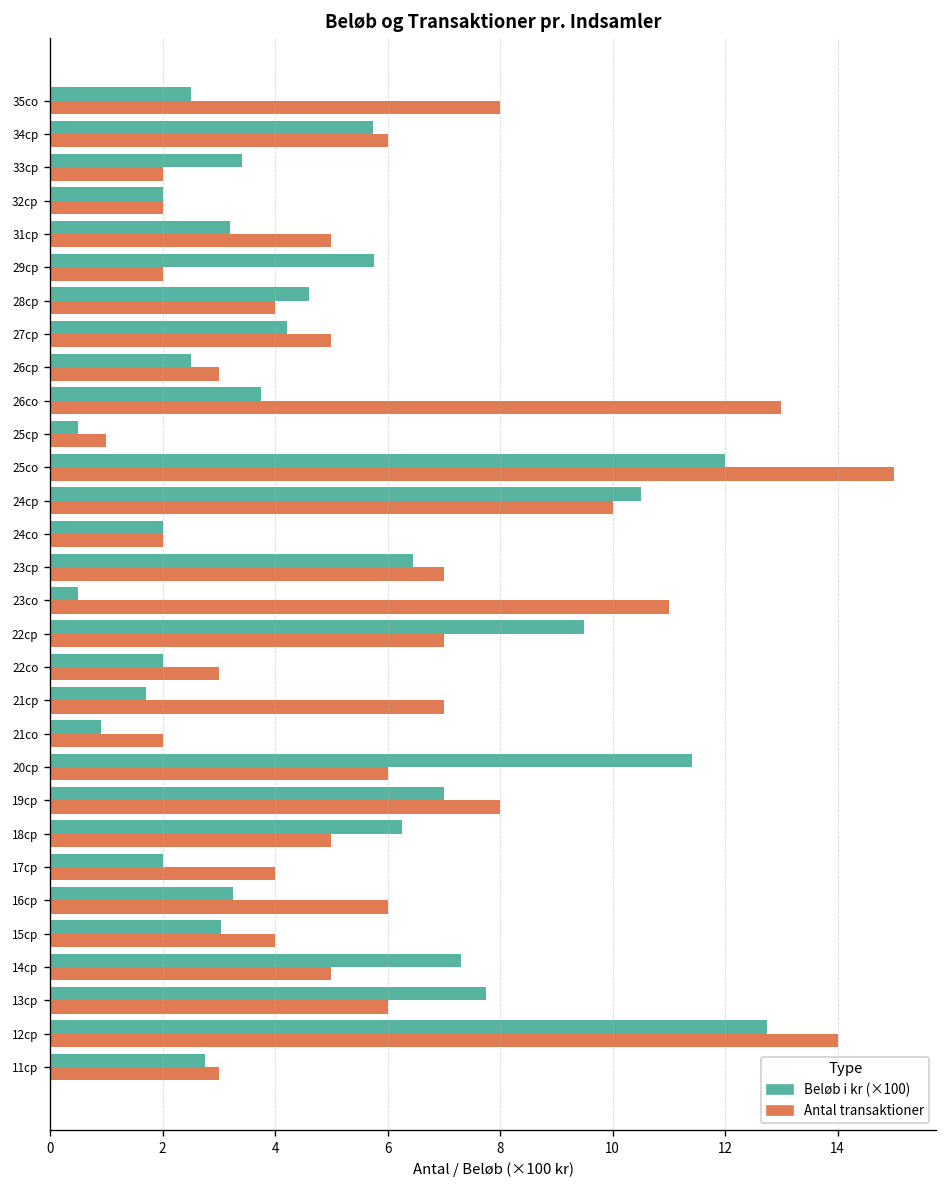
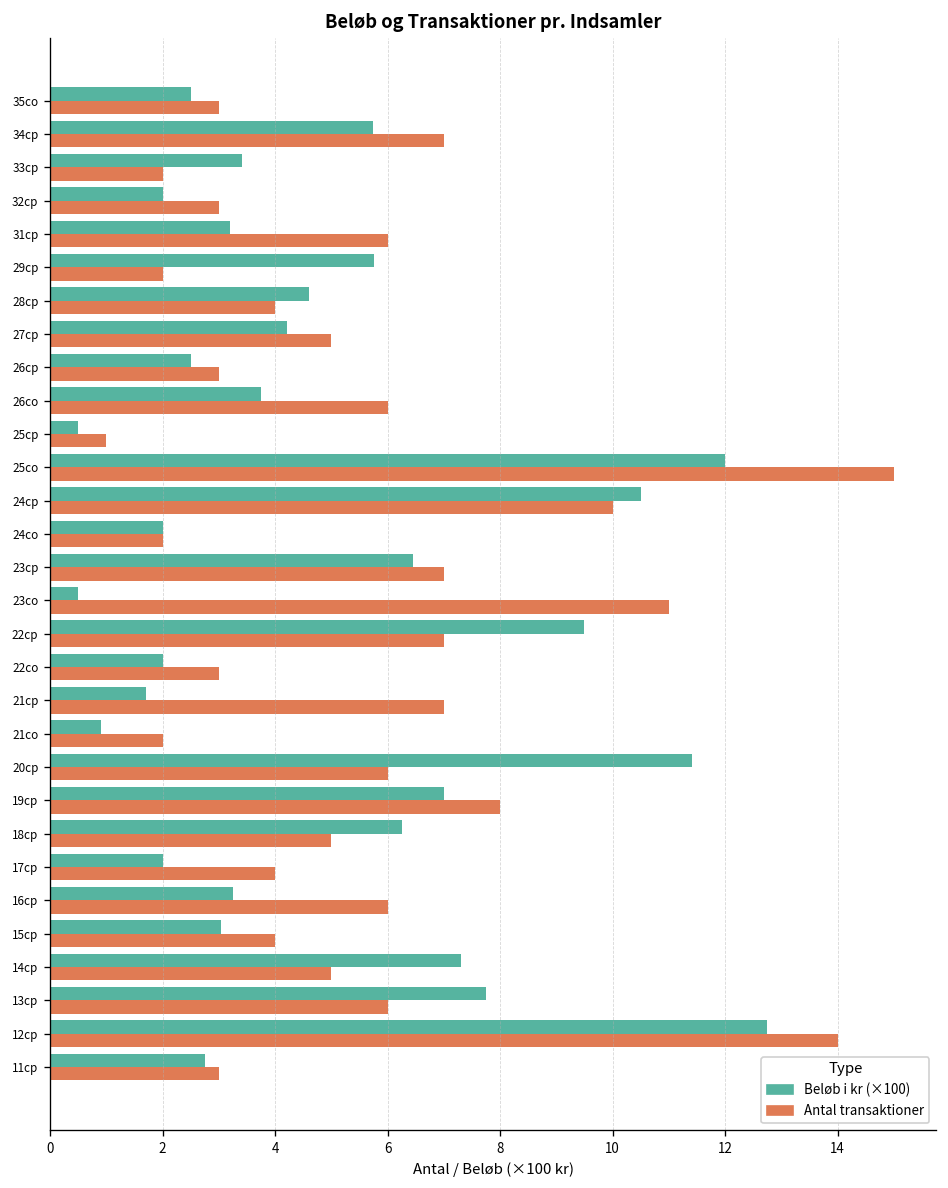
Antal transaktioner, 35co: 8 -> 3
Antal transaktioner, 34cp: 6 -> 7
Antal transaktioner, 32cp: 2 -> 3
Antal transaktioner, 31cp: 5 -> 6
Antal transaktioner, 26co: 13 -> 6
